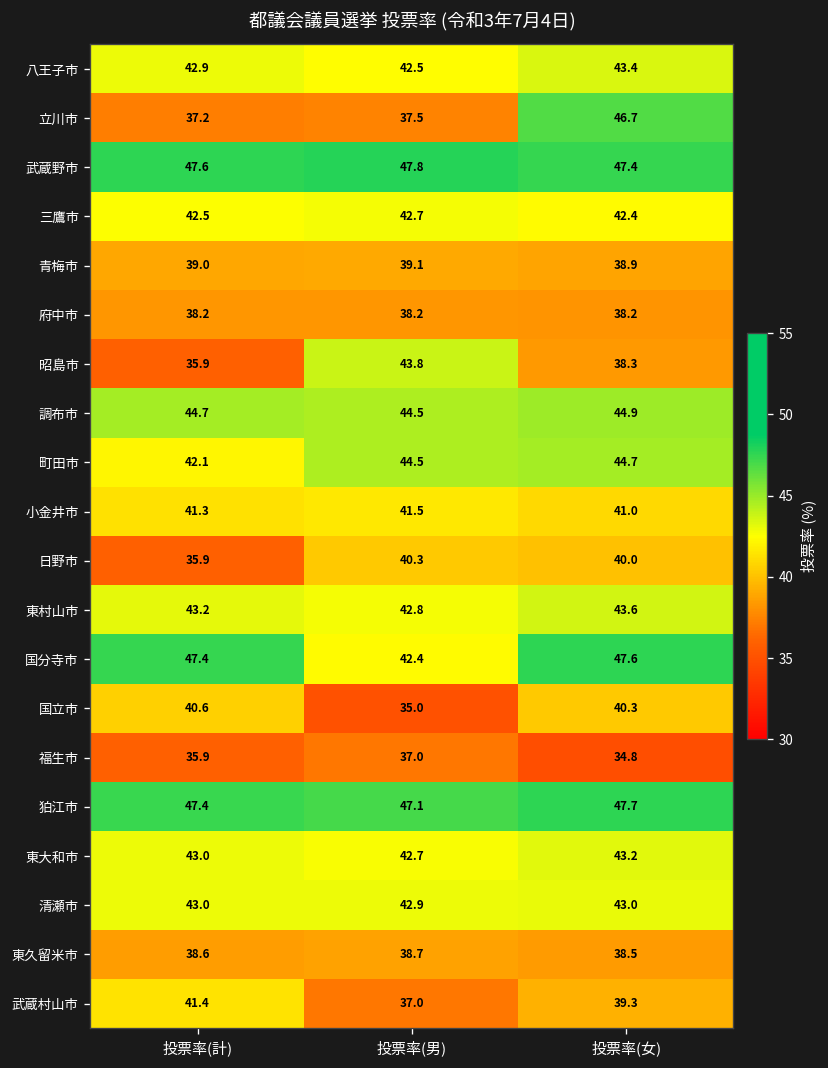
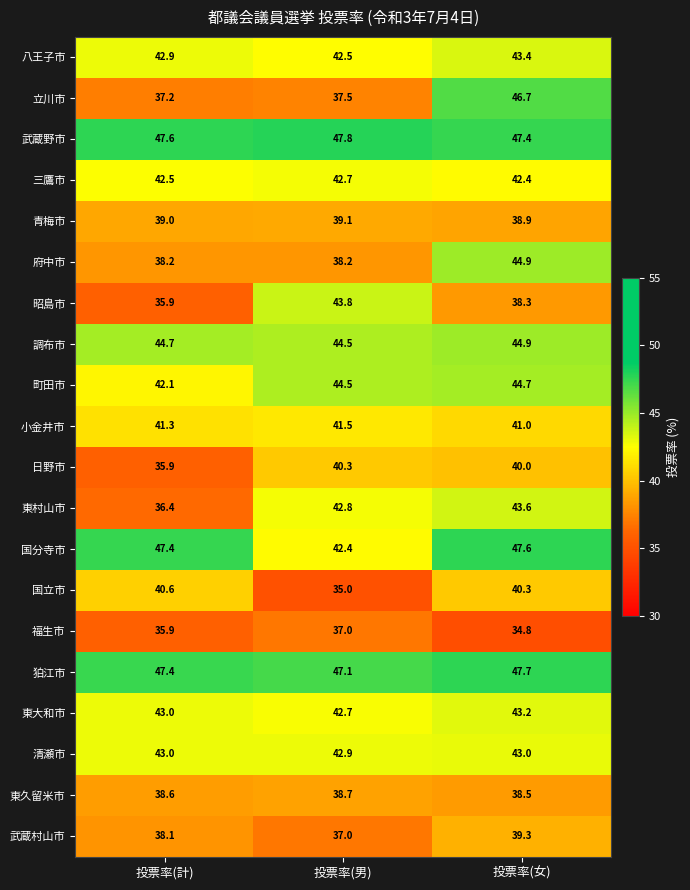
府中市, 投票率(女): 38.2 -> 44.9
東村山市, 投票率(計): 43.2 -> 36.4
武蔵村山市, 投票率(計): 41.4 -> 38.1
